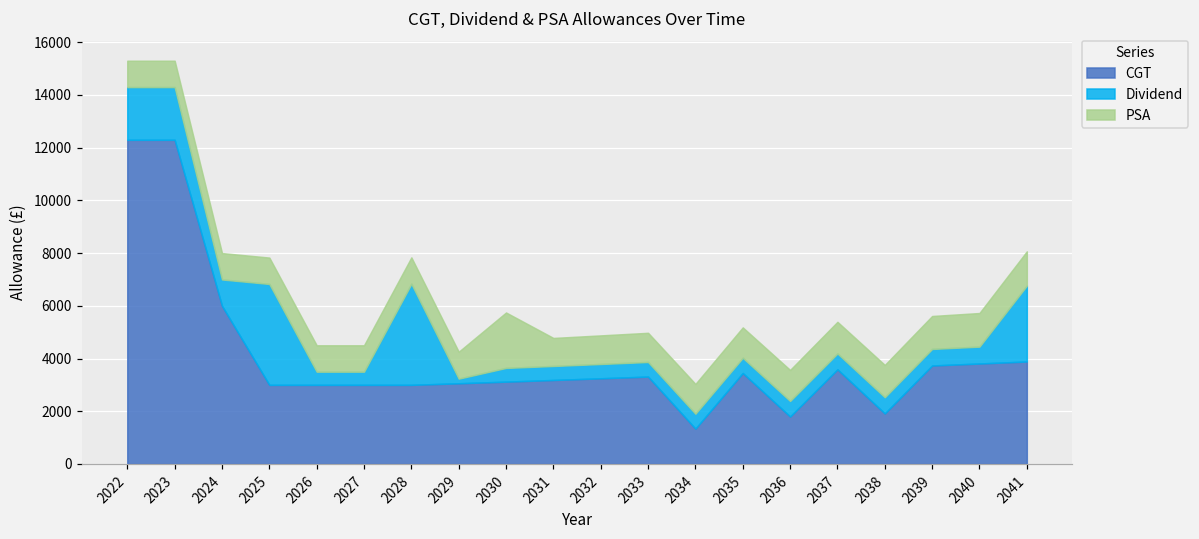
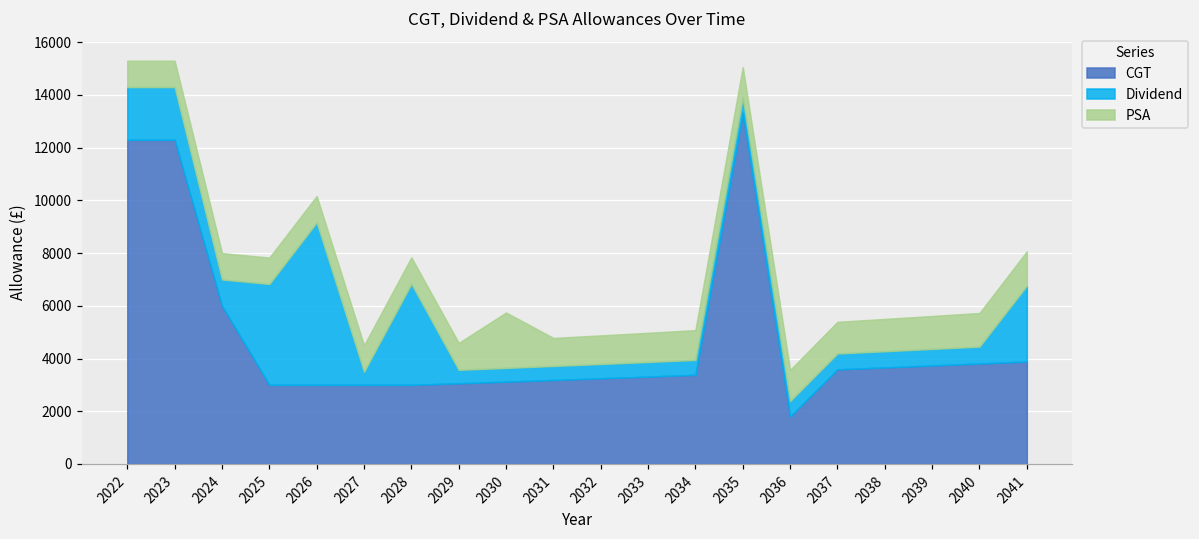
Dividend, 2026: 500 -> 6200
Dividend, 2029: 200 -> 500
CGT, 2034: 1300 -> 3400
CGT, 2035: 3400 -> 13300
CGT, 2038: 1900 -> 3700
